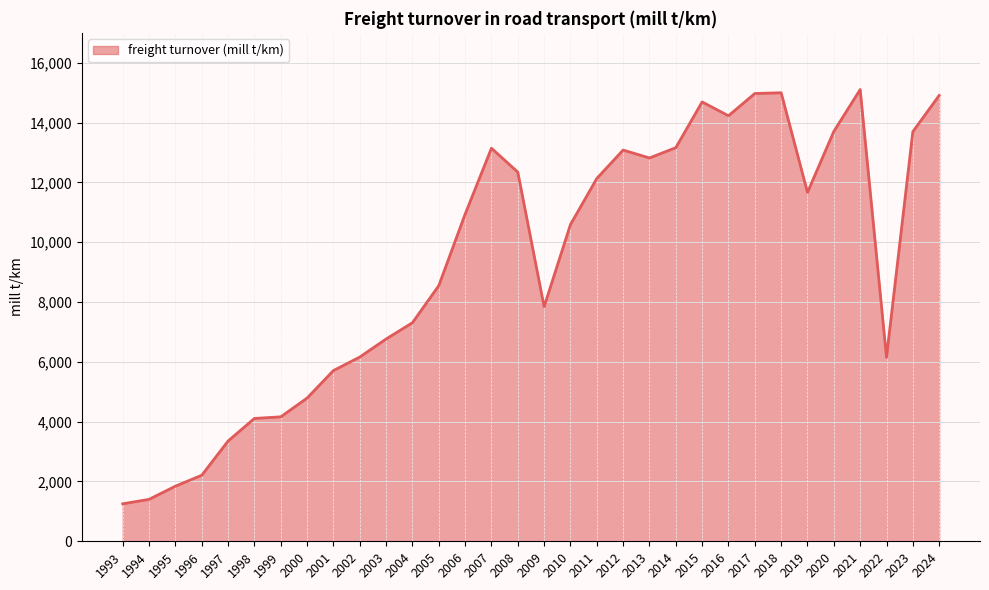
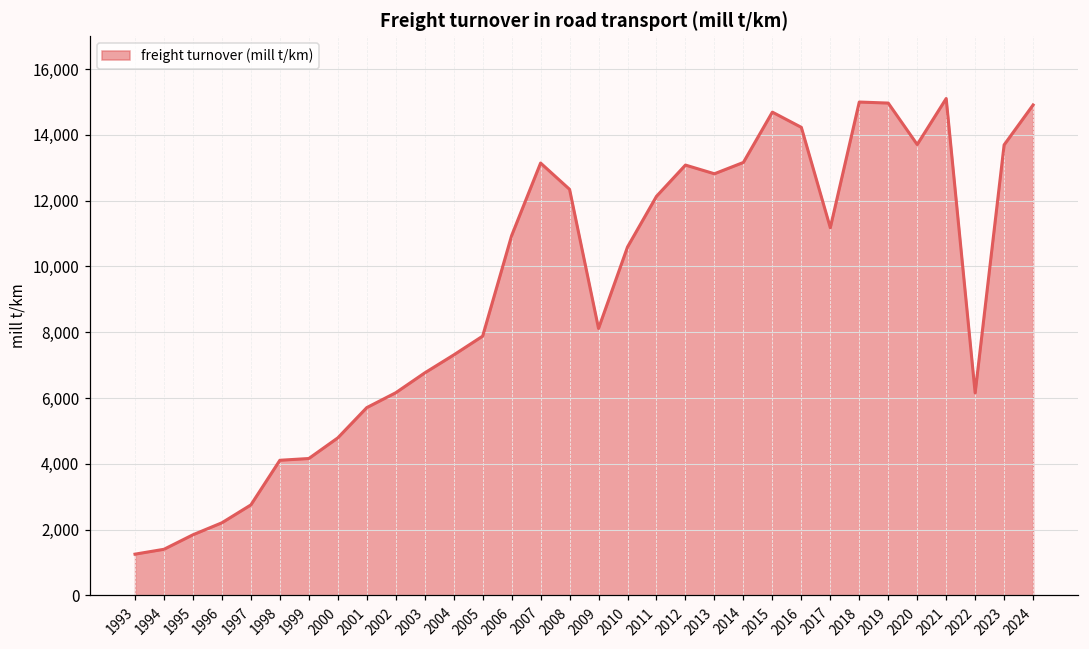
1997: 3,400 -> 2,800
2005: 8,500 -> 7,900
2009: 7,800 -> 8,100
2017: 15,000 -> 11,200
2019: 11,700 -> 15,000
